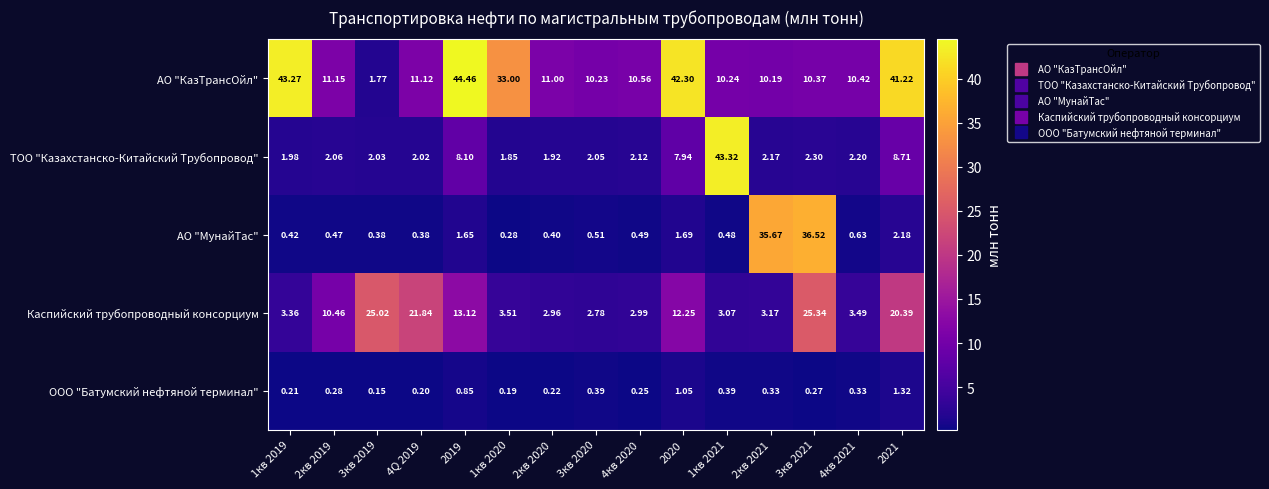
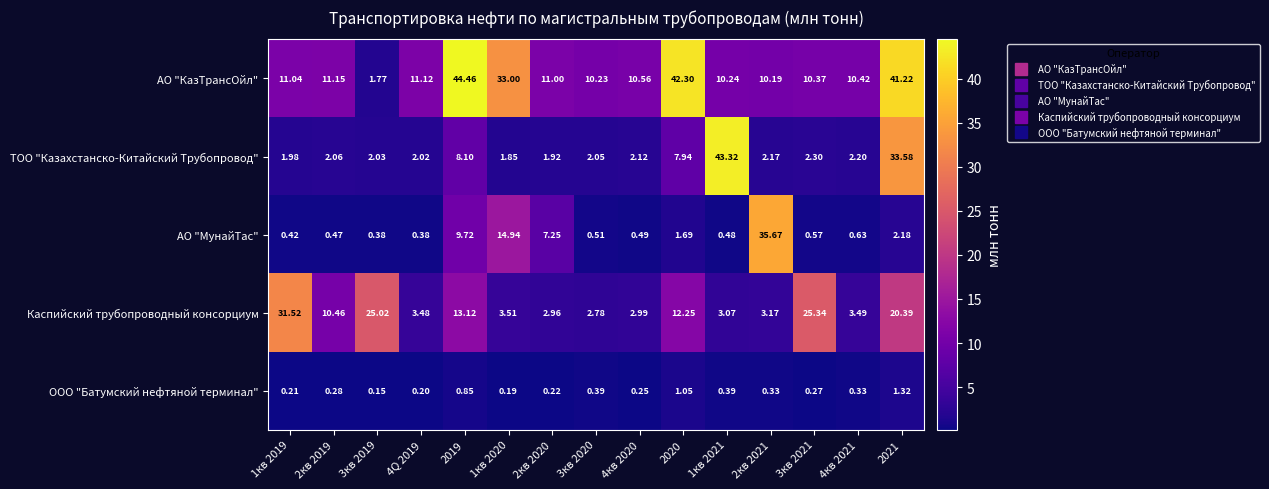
АО "КазТрансОйл", 1кв 2019: 43.27 -> 11.04
ТОО "Казахстанско-Китайский Трубопровод", 2021: 8.71 -> 33.58
АО "МунайТас", 2019: 1.65 -> 9.72
АО "МунайТас", 1кв 2020: 0.28 -> 14.94
АО "МунайТас", 2кв 2020: 0.40 -> 7.25
АО "МунайТас", 3кв 2021: 36.52 -> 0.57
Каспийский трубопроводный консорциум, 1кв 2019: 3.36 -> 31.52
Каспийский трубопроводный консорциум, 4Q 2019: 21.84 -> 3.48
